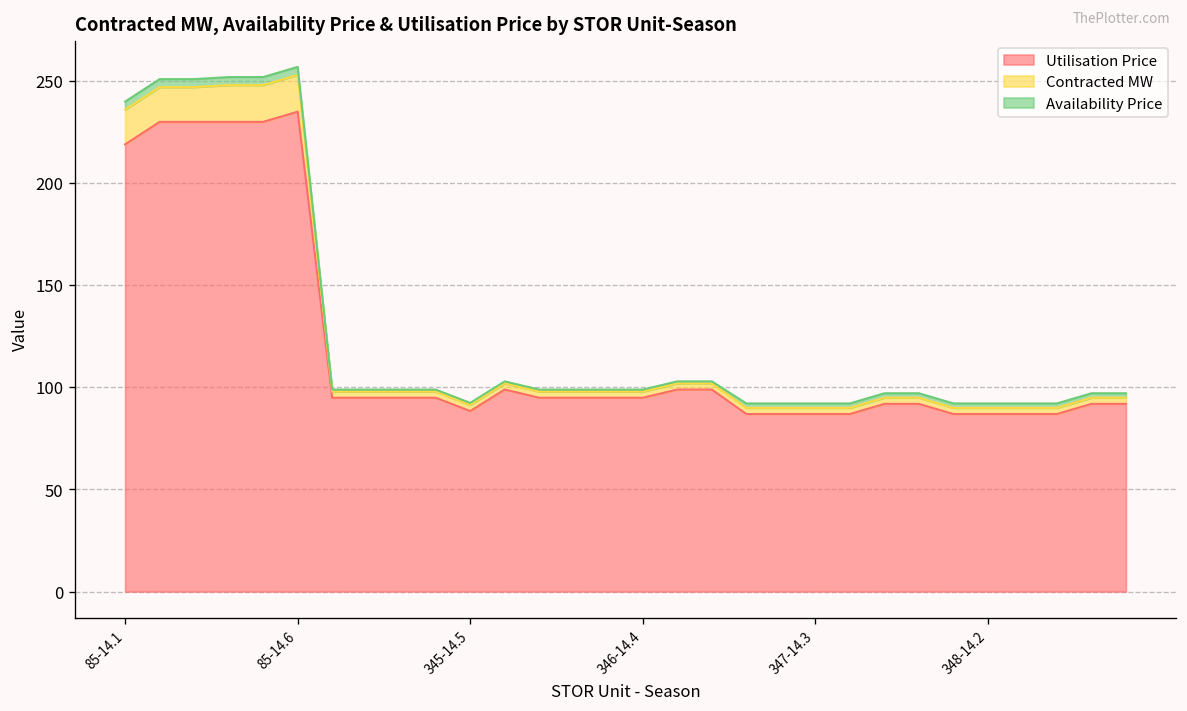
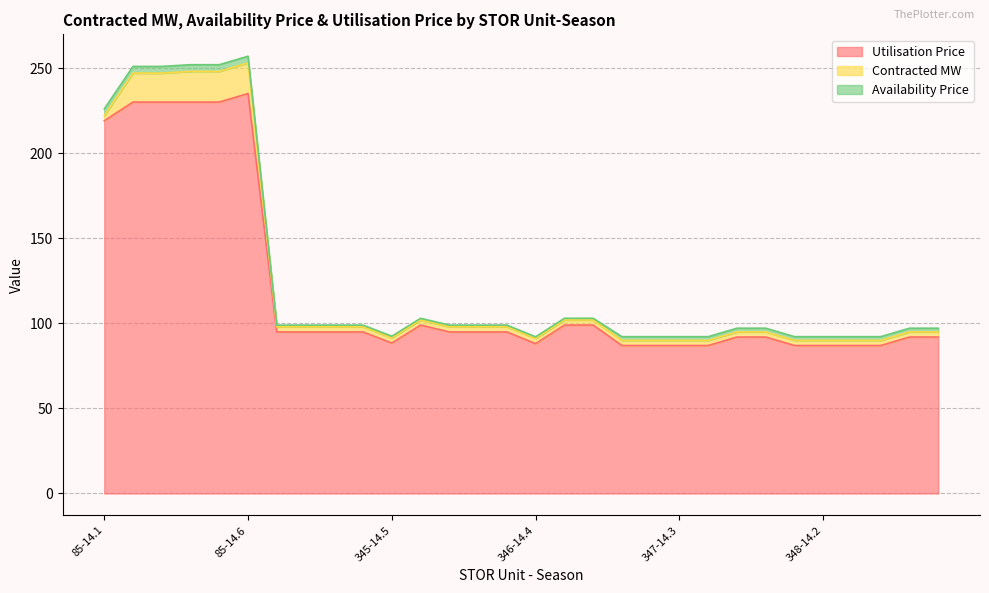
Contracted MW, 85-14.1: 17 -> 3
Utilisation Price, 346-14.4: 95 -> 88
